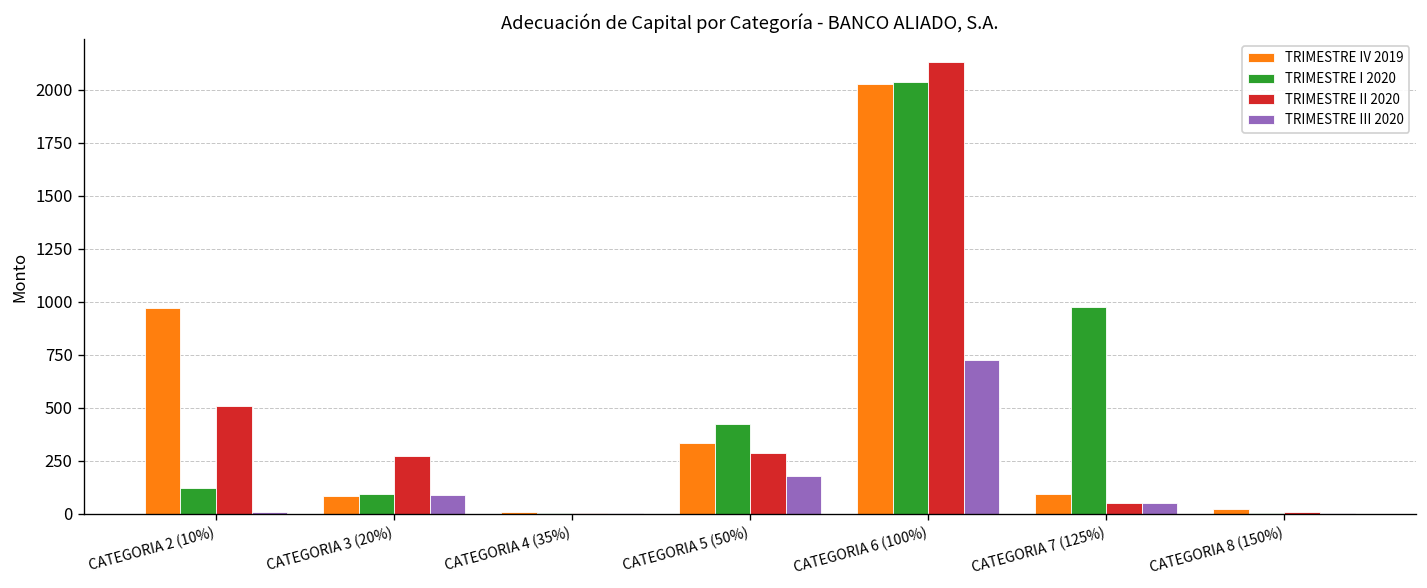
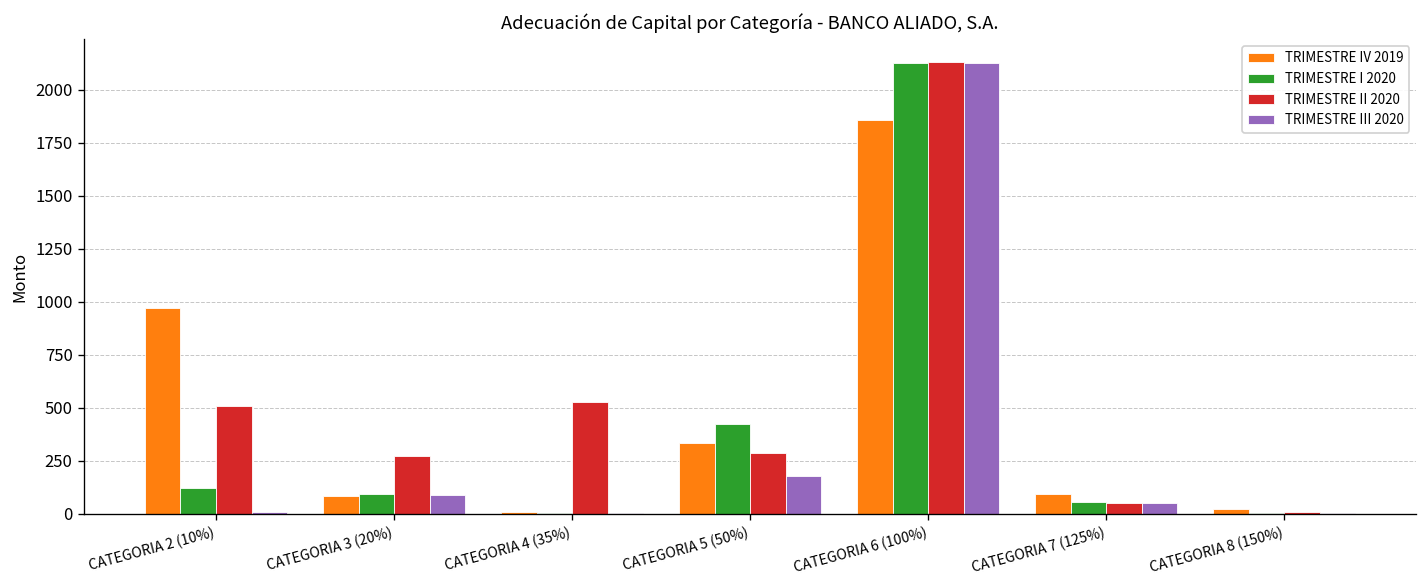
TRIMESTRE II 2020, CATEGORIA 4 (35%): 0 -> 530
TRIMESTRE IV 2019, CATEGORIA 6 (100%): 2030 -> 1860
TRIMESTRE I 2020, CATEGORIA 6 (100%): 2040 -> 2130
TRIMESTRE III 2020, CATEGORIA 6 (100%): 730 -> 2130
TRIMESTRE I 2020, CATEGORIA 7 (125%): 980 -> 60
